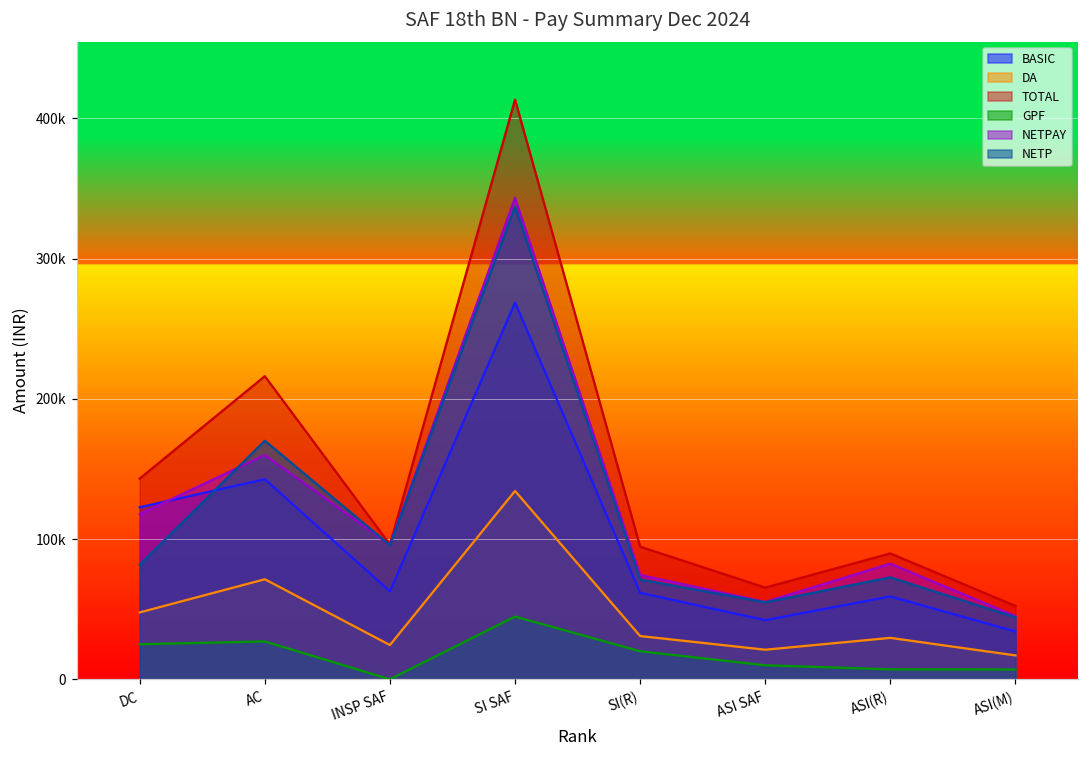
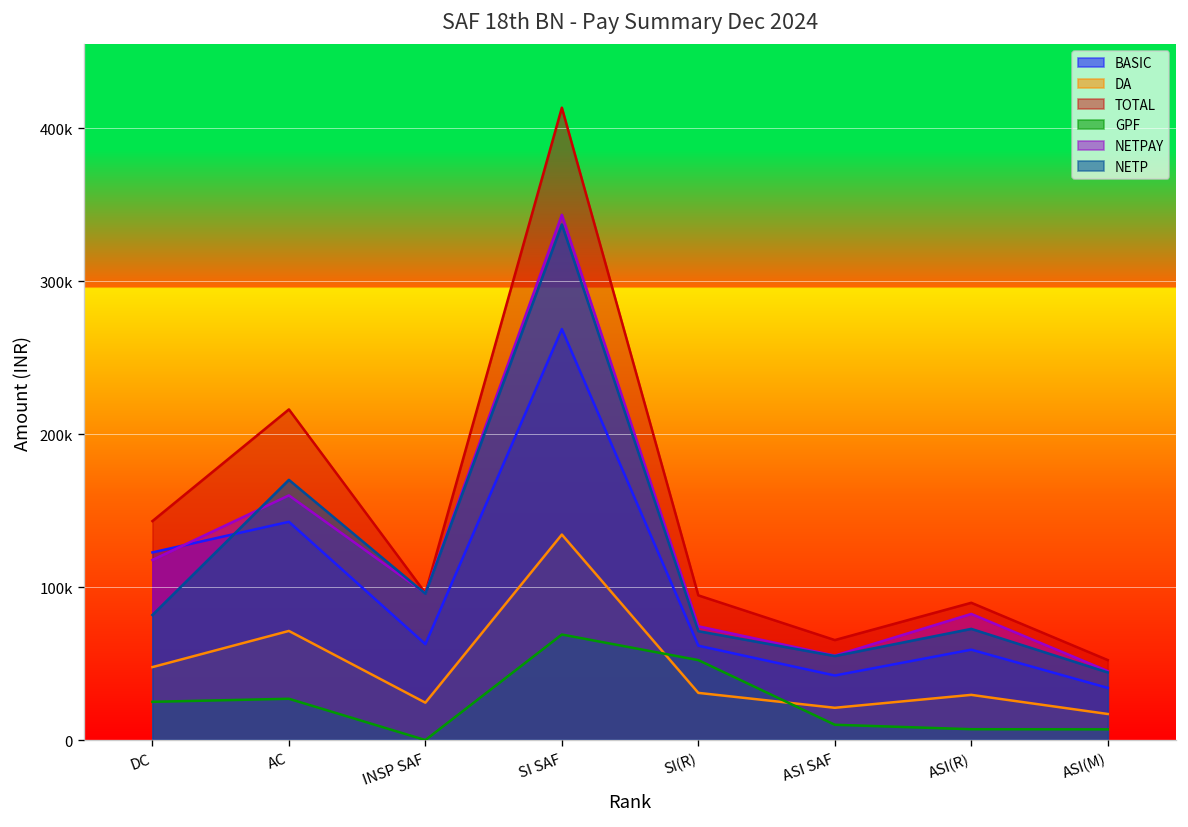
GPF, SI SAF: 45000 -> 69000
GPF, SI(R): 20000 -> 52000
